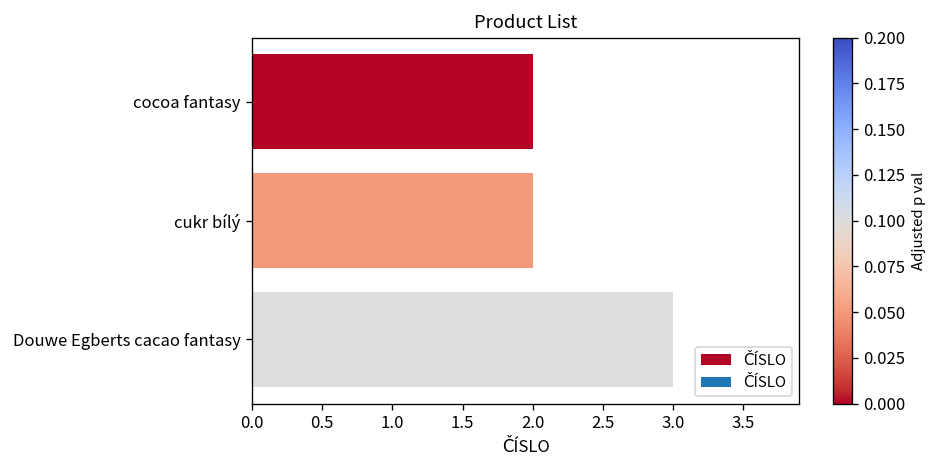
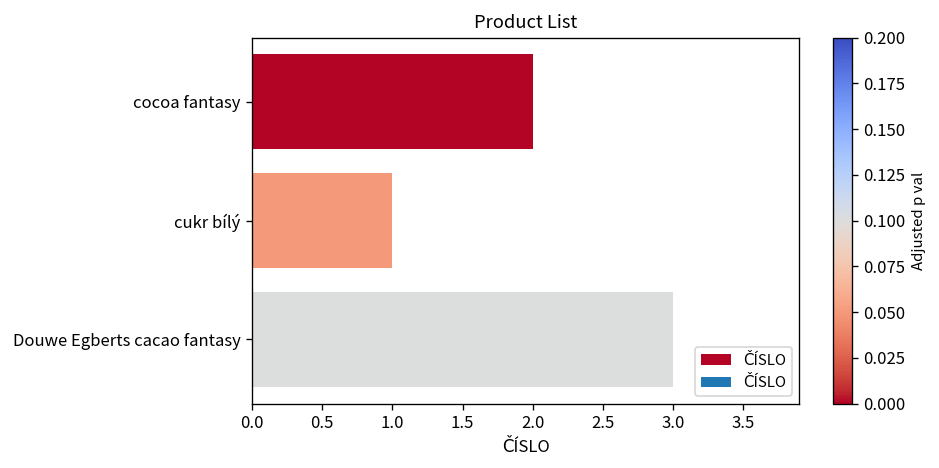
cukr bílý: 2 -> 1
